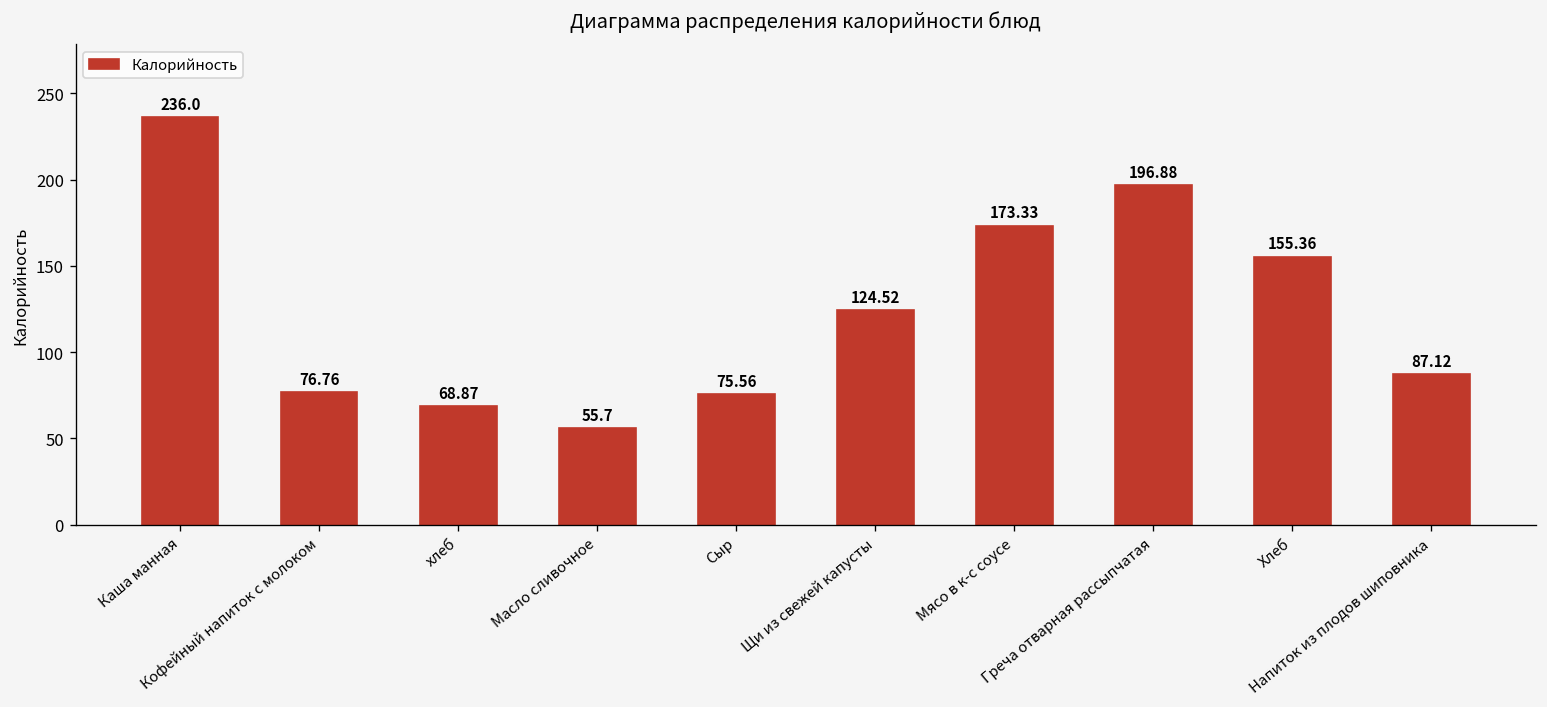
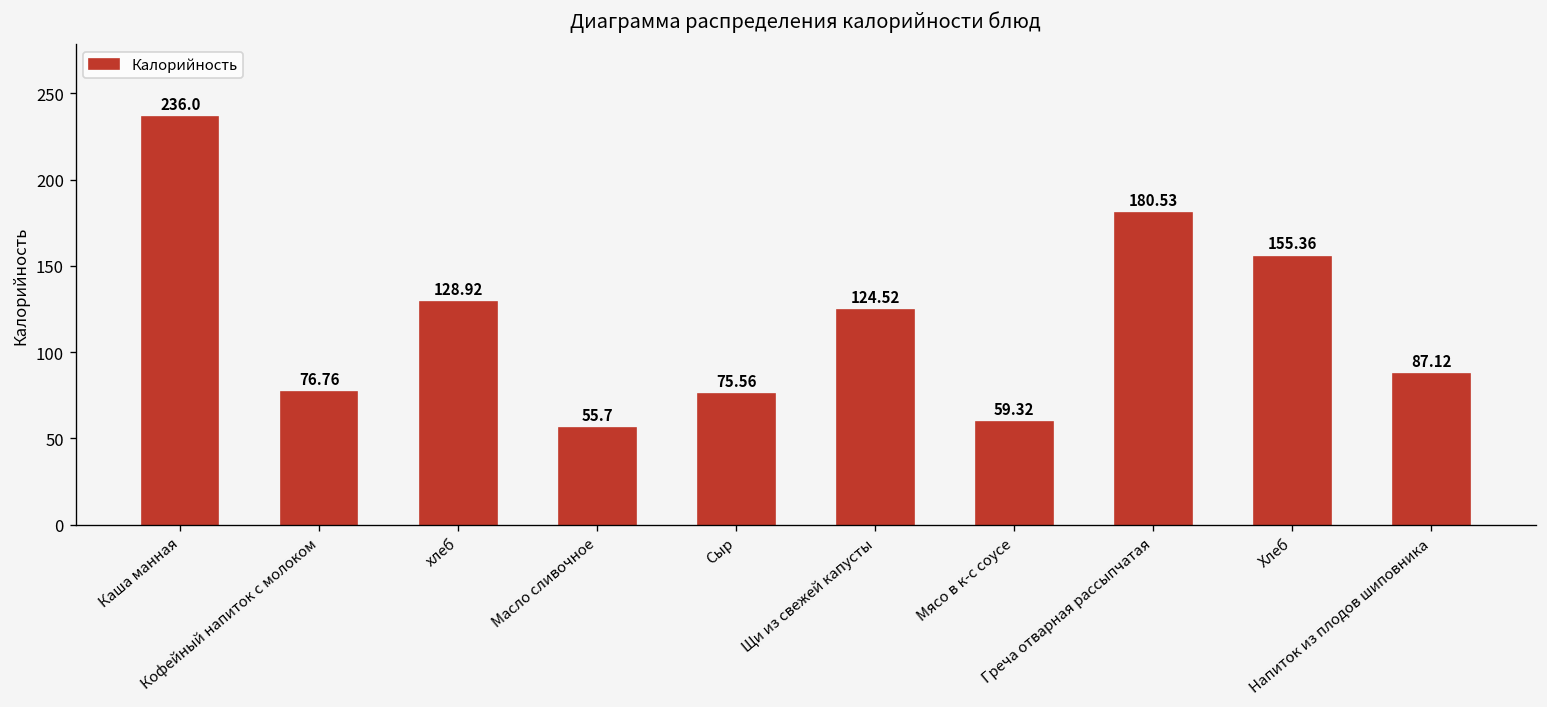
хлеб: 68.87 -> 128.92
Мясо в к-с соусе: 173.33 -> 59.32
Греча отварная рассыпчатая: 196.88 -> 180.53
